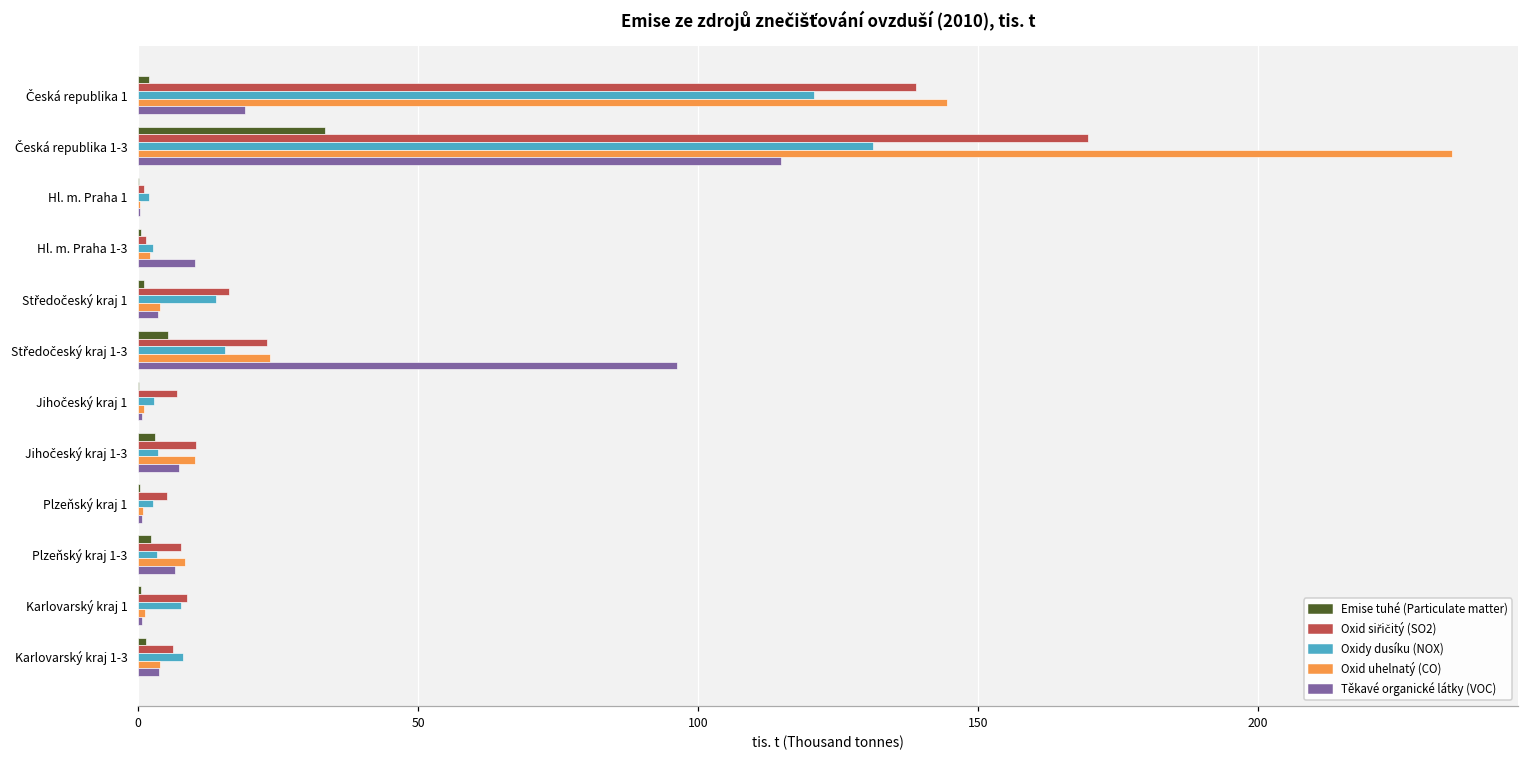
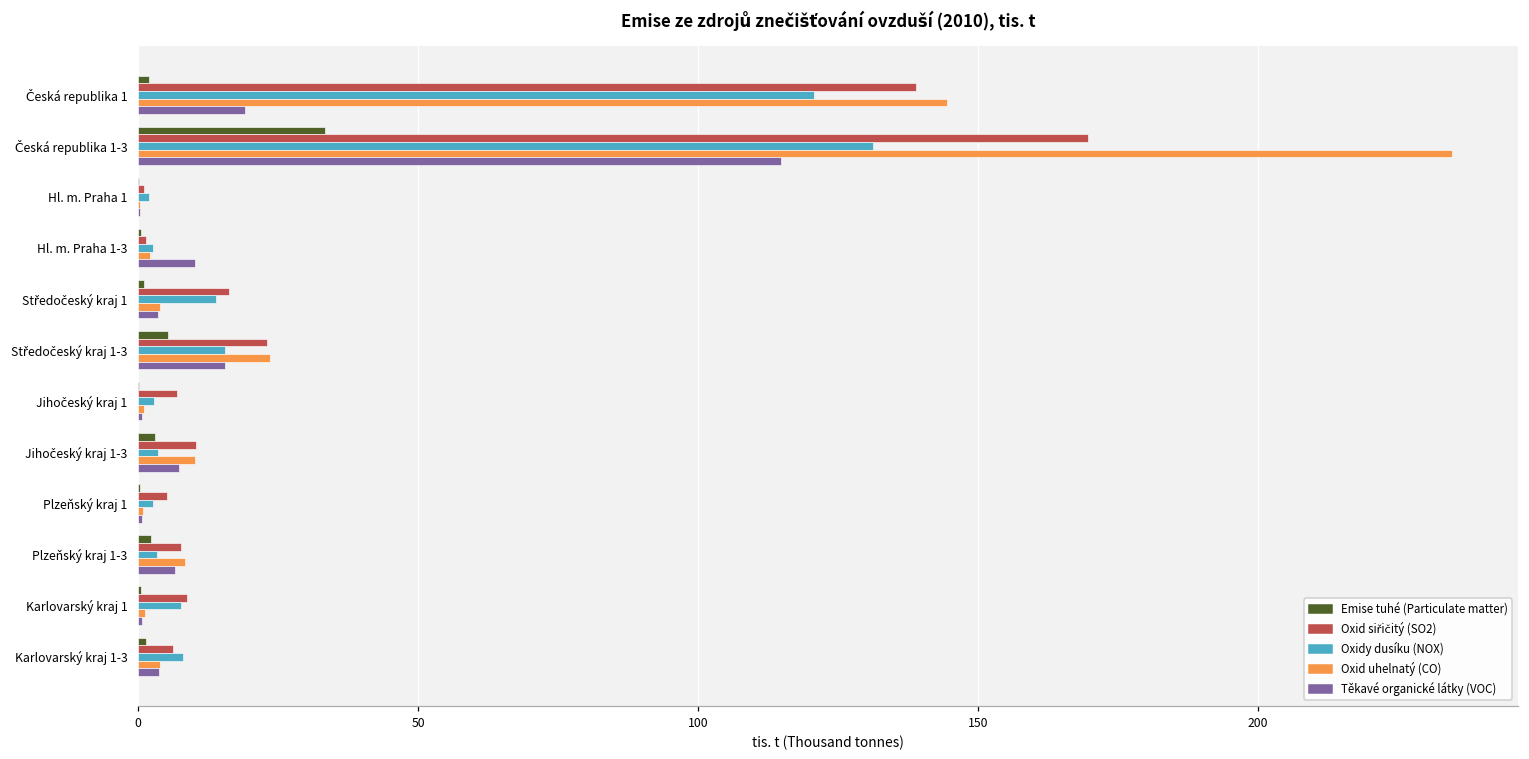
Těkavé organické látky (VOC), Středočeský kraj 1-3: 96 -> 16
